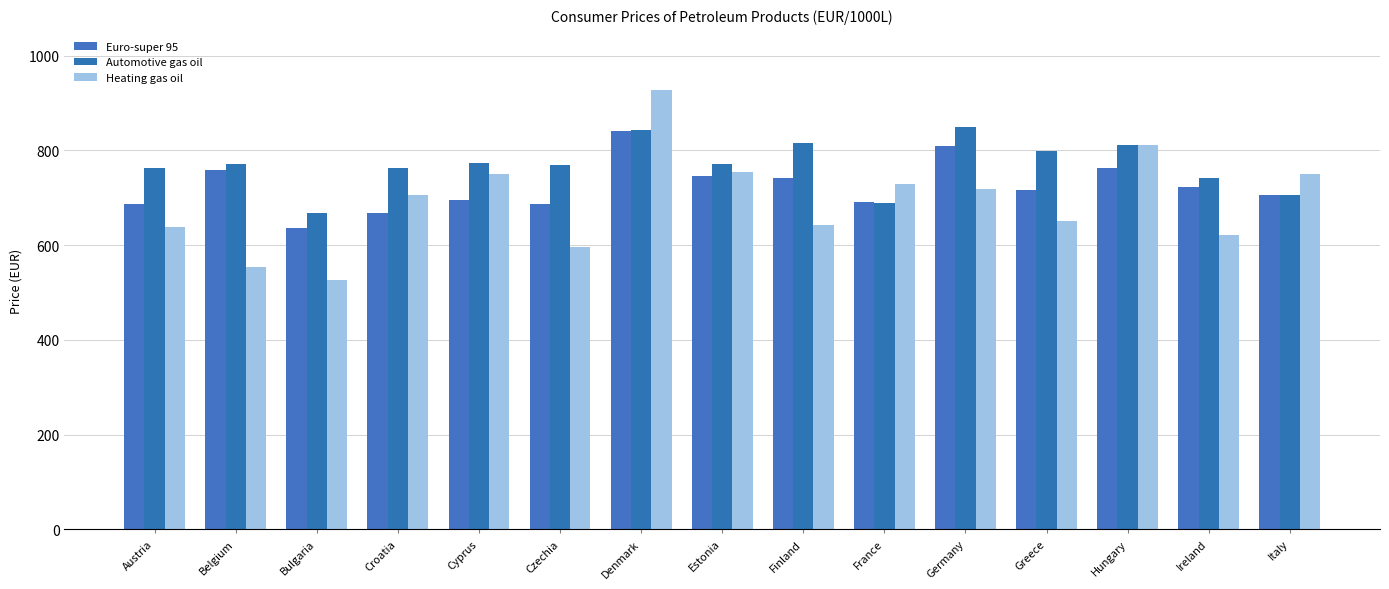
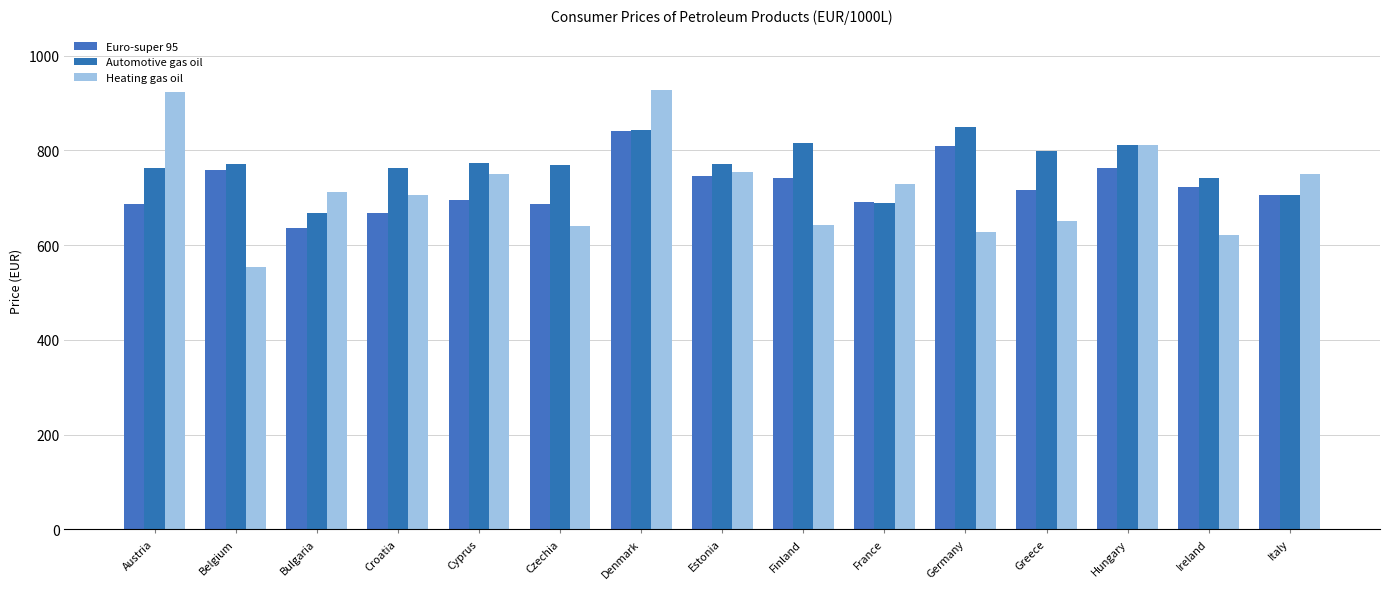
Heating gas oil, Austria: 640 -> 920
Heating gas oil, Bulgaria: 530 -> 710
Heating gas oil, Czechia: 600 -> 640
Heating gas oil, Germany: 720 -> 630
